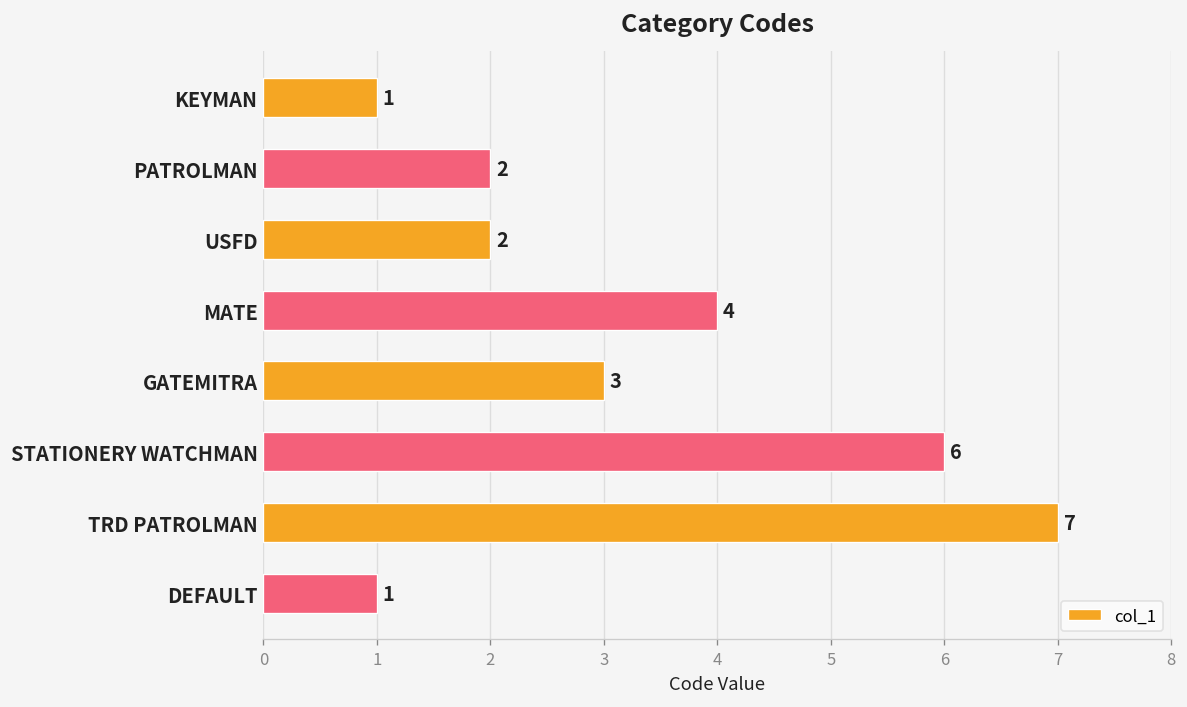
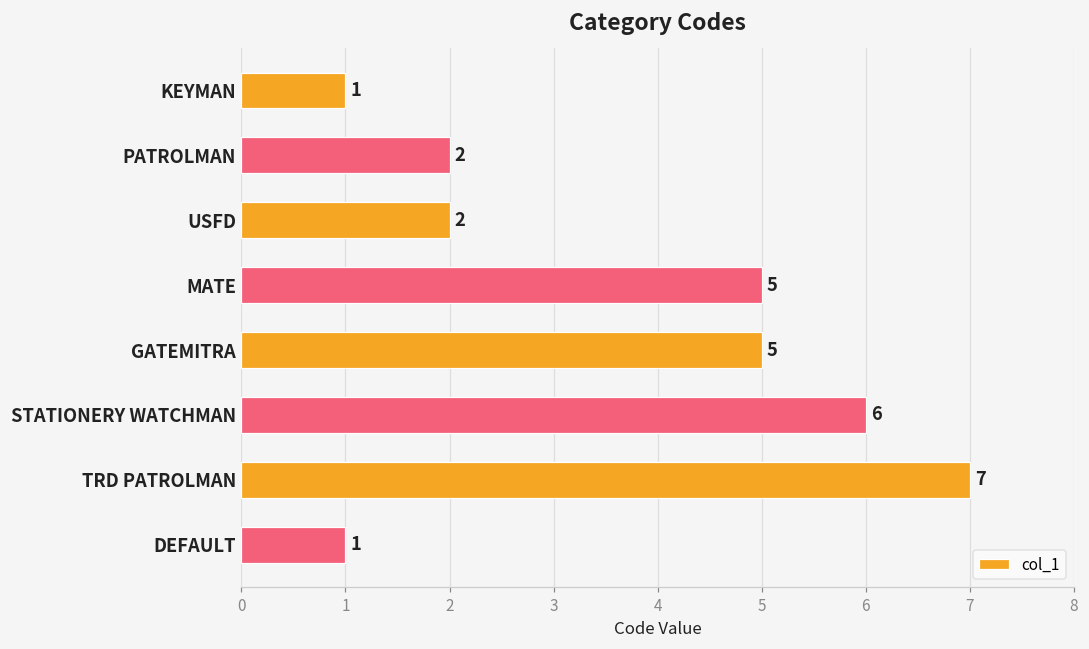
MATE: 4 -> 5
GATEMITRA: 3 -> 5
